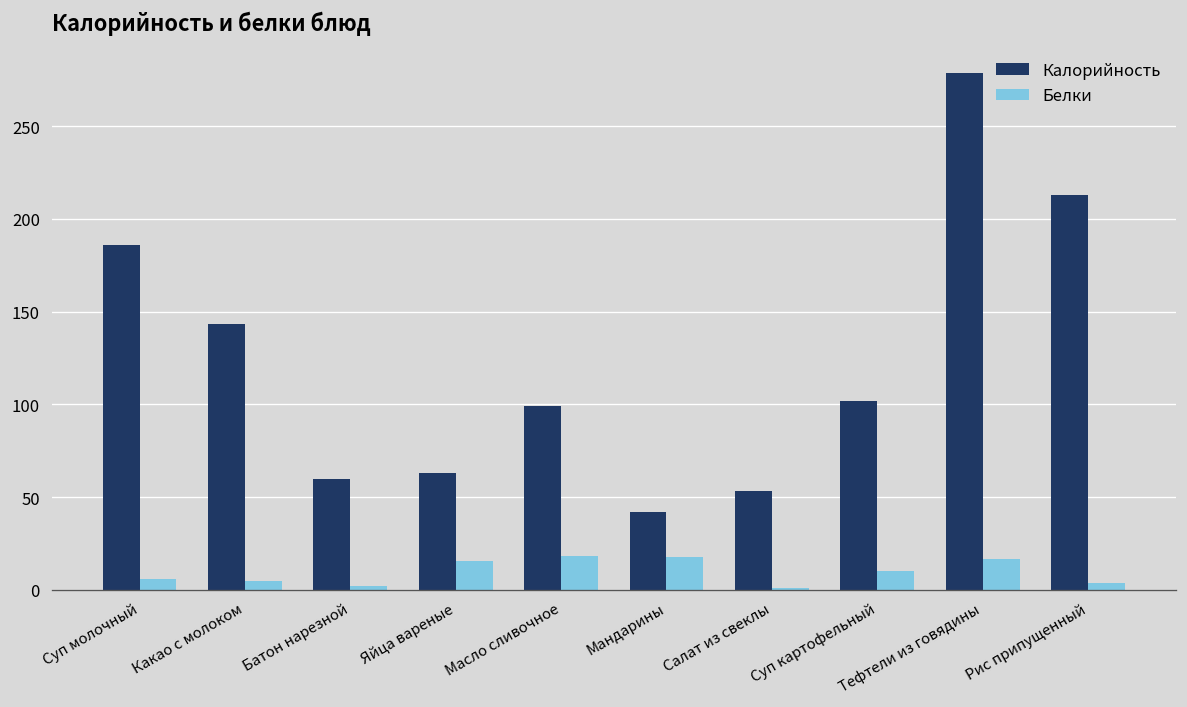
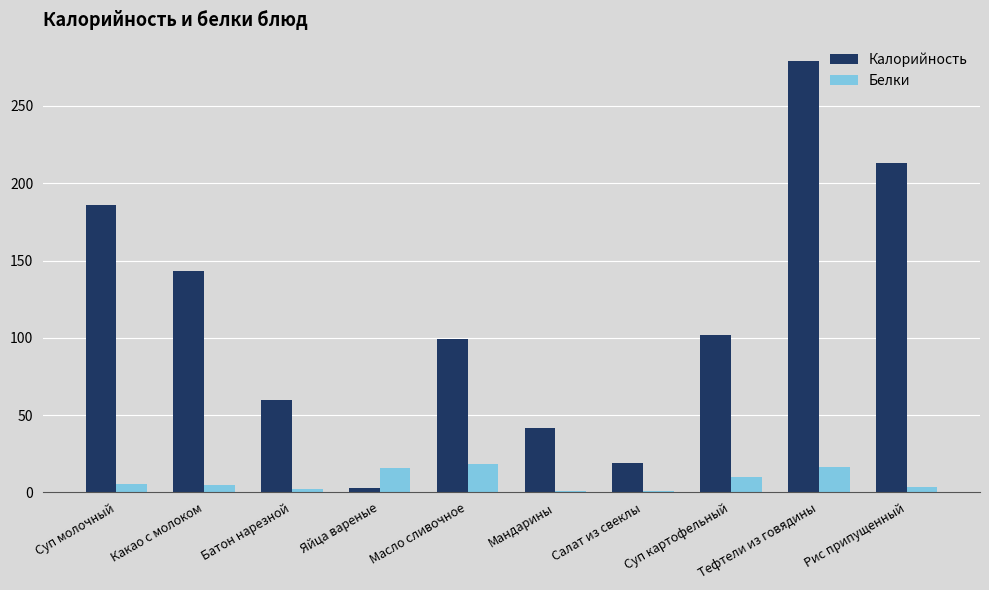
Калорийность, Яйца вареные: 63 -> 3
Белки, Мандарины: 18 -> 1
Калорийность, Салат из свеклы: 53 -> 19
